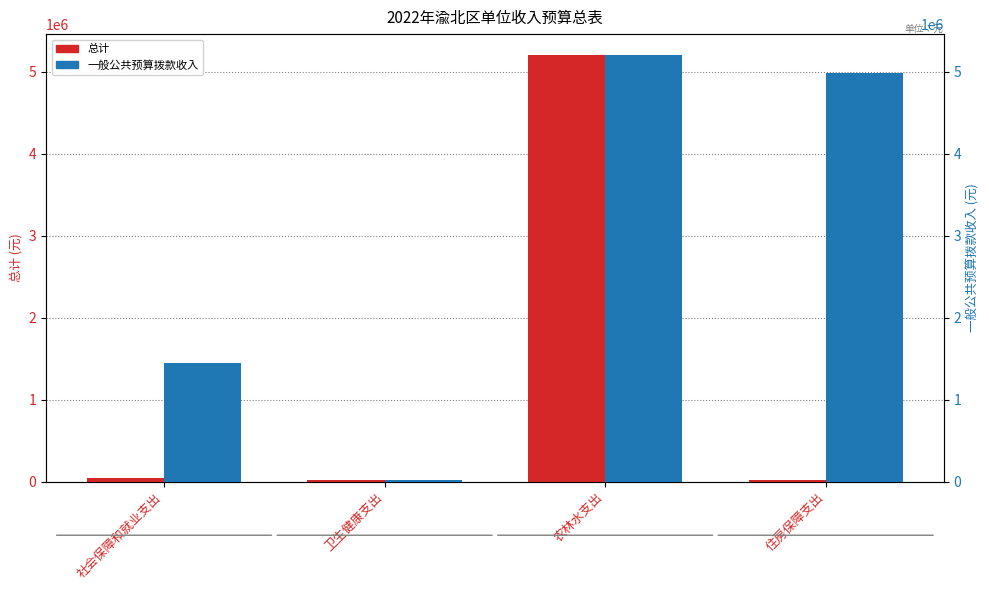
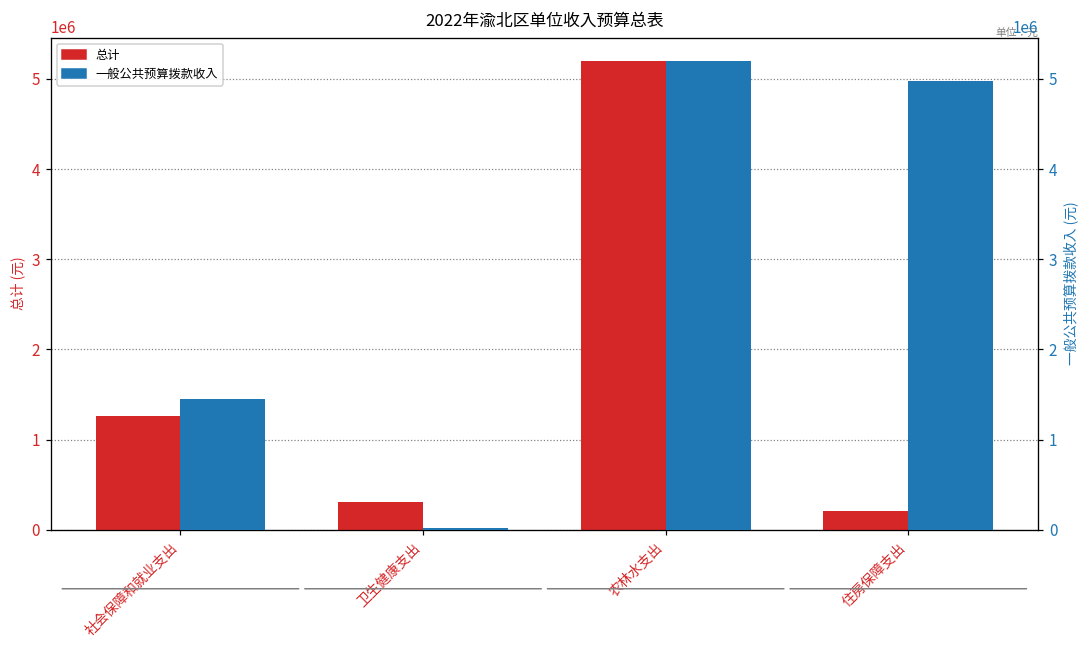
总计, 社会保障和就业支出: 0 -> 1300000
总计, 卫生健康支出: 0 -> 300000
总计, 住房保障支出: 0 -> 200000
